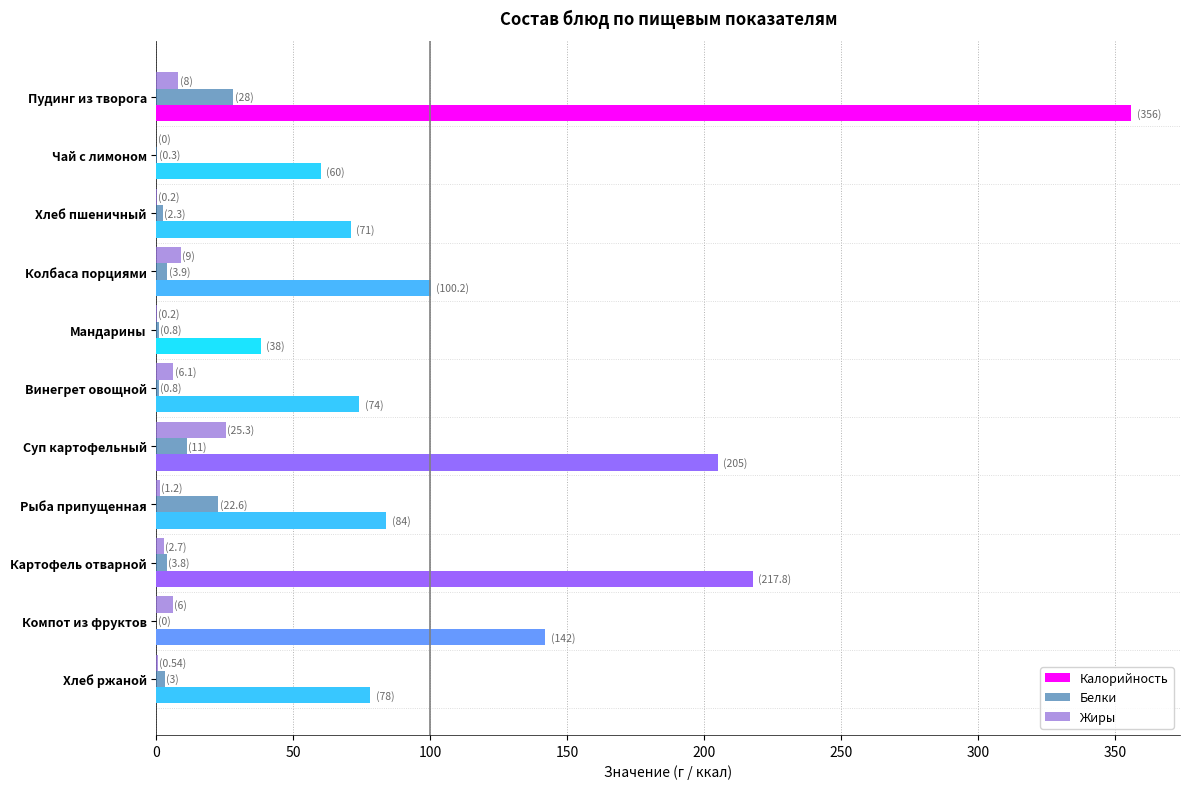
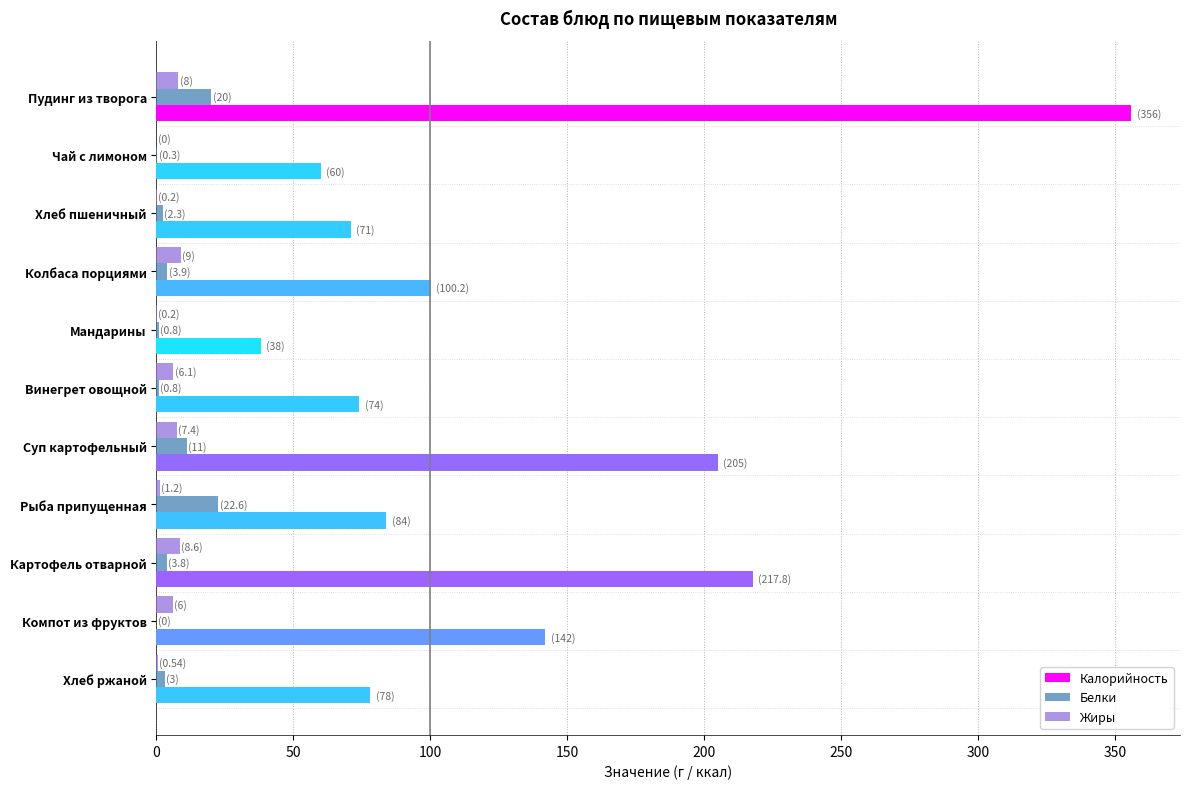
Белки, Пудинг из творога: (28) -> (20)
Жиры, Суп картофельный: (25.3) -> (7.4)
Жиры, Картофель отварной: (2.7) -> (8.6)
